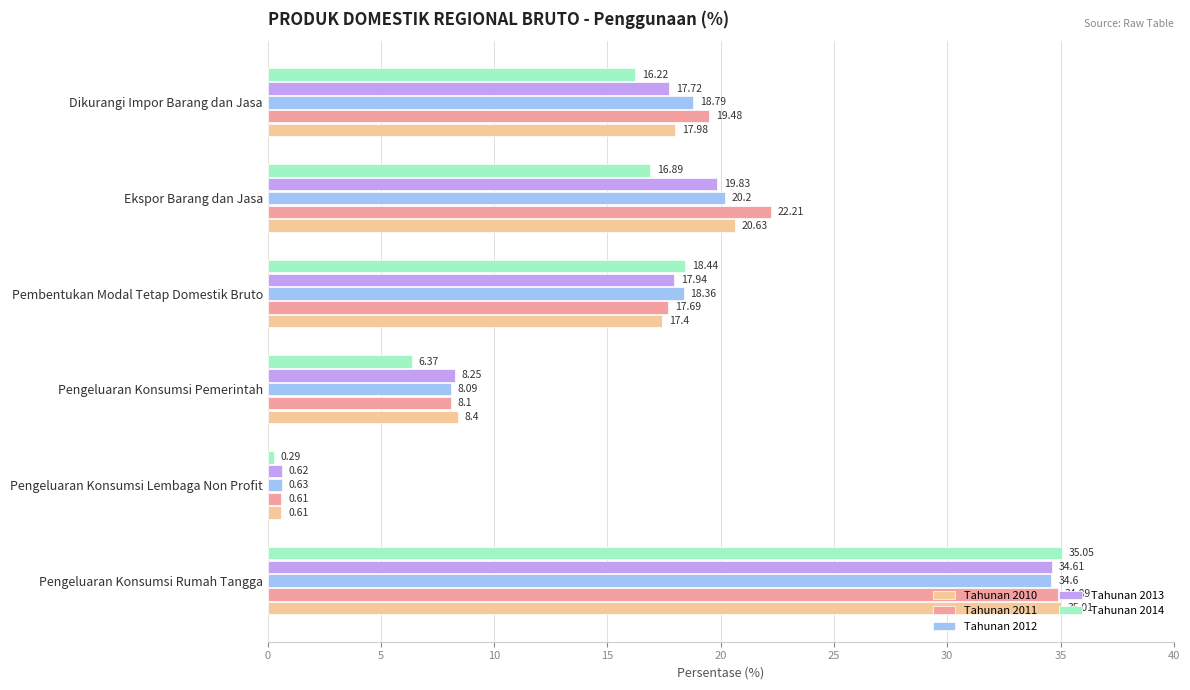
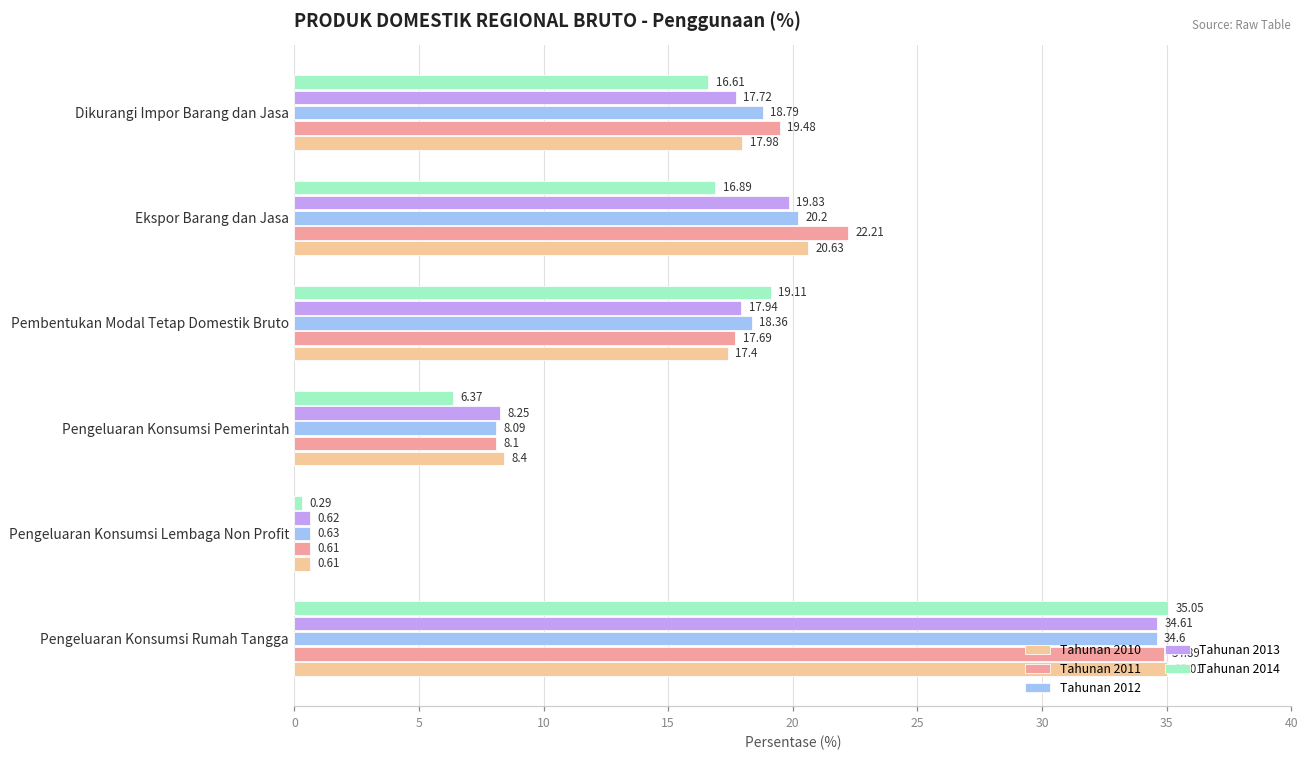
Tahunan 2014, Dikurangi Impor Barang dan Jasa: 16.22 -> 16.61
Tahunan 2014, Pembentukan Modal Tetap Domestik Bruto: 18.44 -> 19.11
